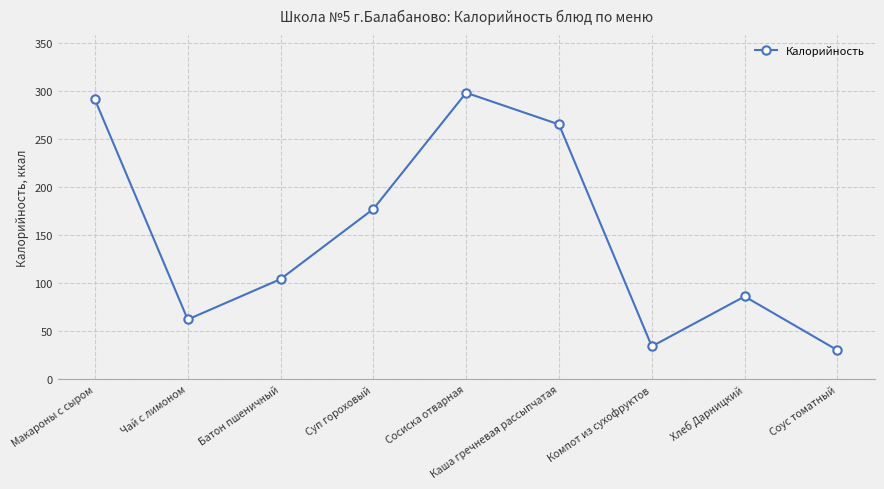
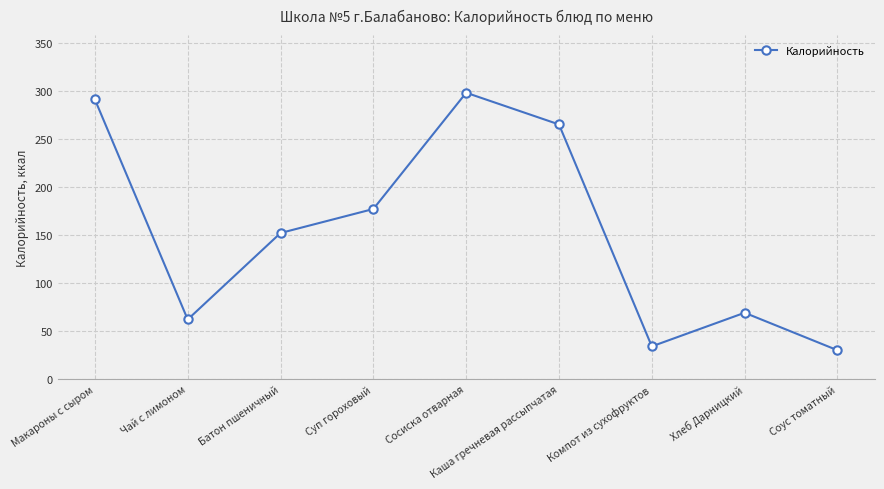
Батон пшеничный: 100 -> 150
Хлеб Дарницкий: 90 -> 70
